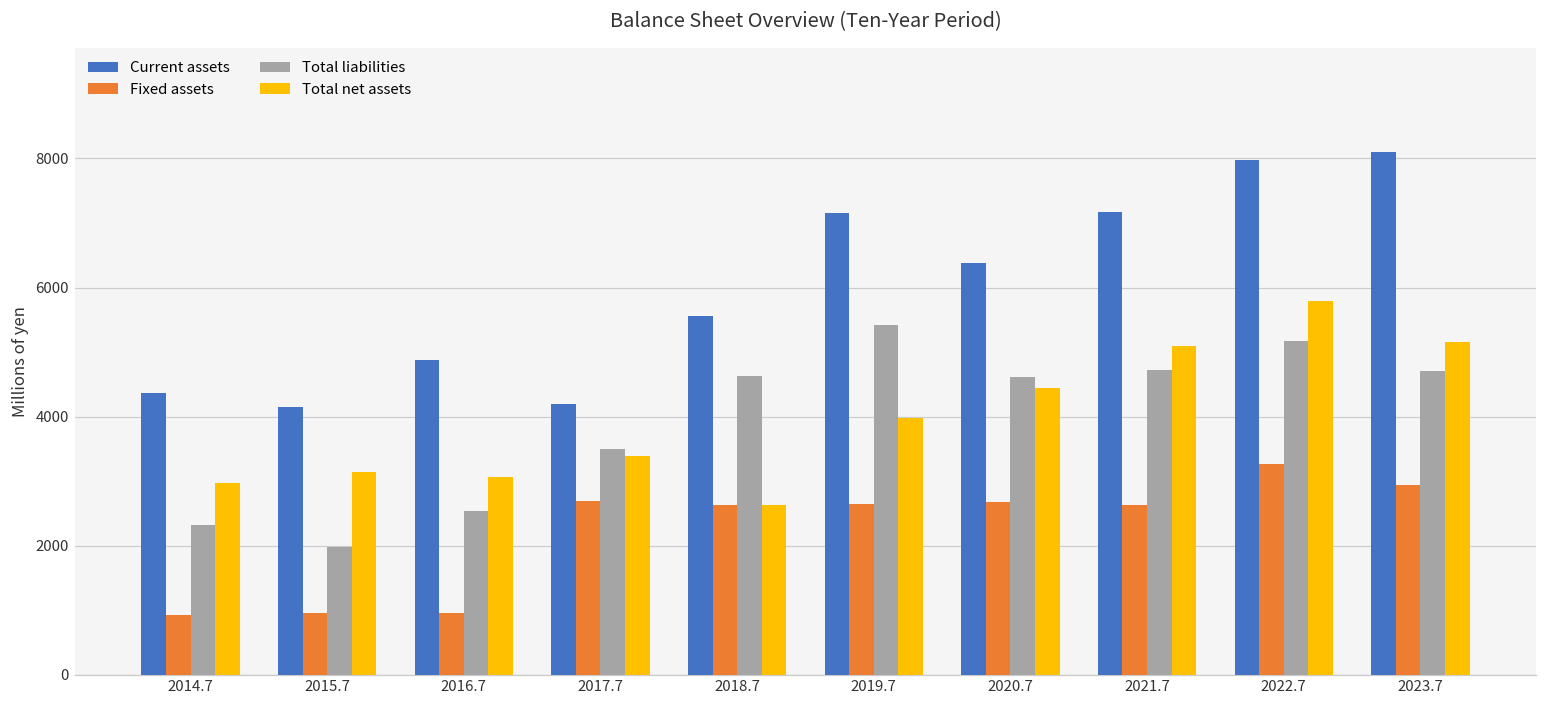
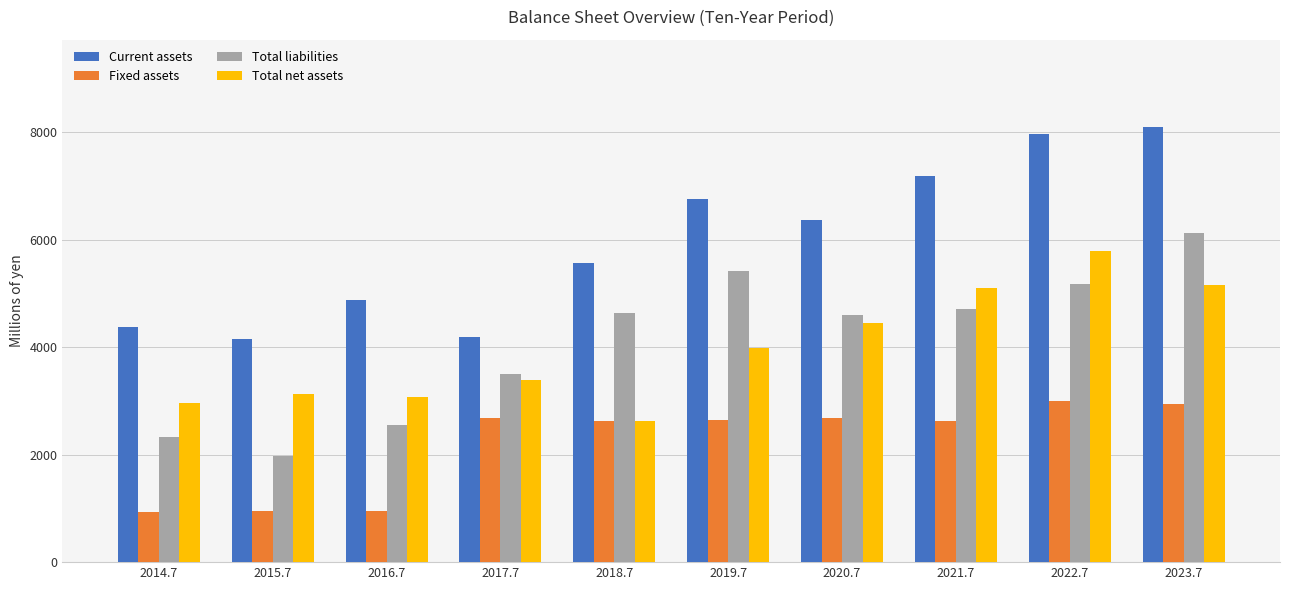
Current assets, 2019.7: 7200 -> 6800
Fixed assets, 2022.7: 3300 -> 3000
Total liabilities, 2023.7: 4700 -> 6100
